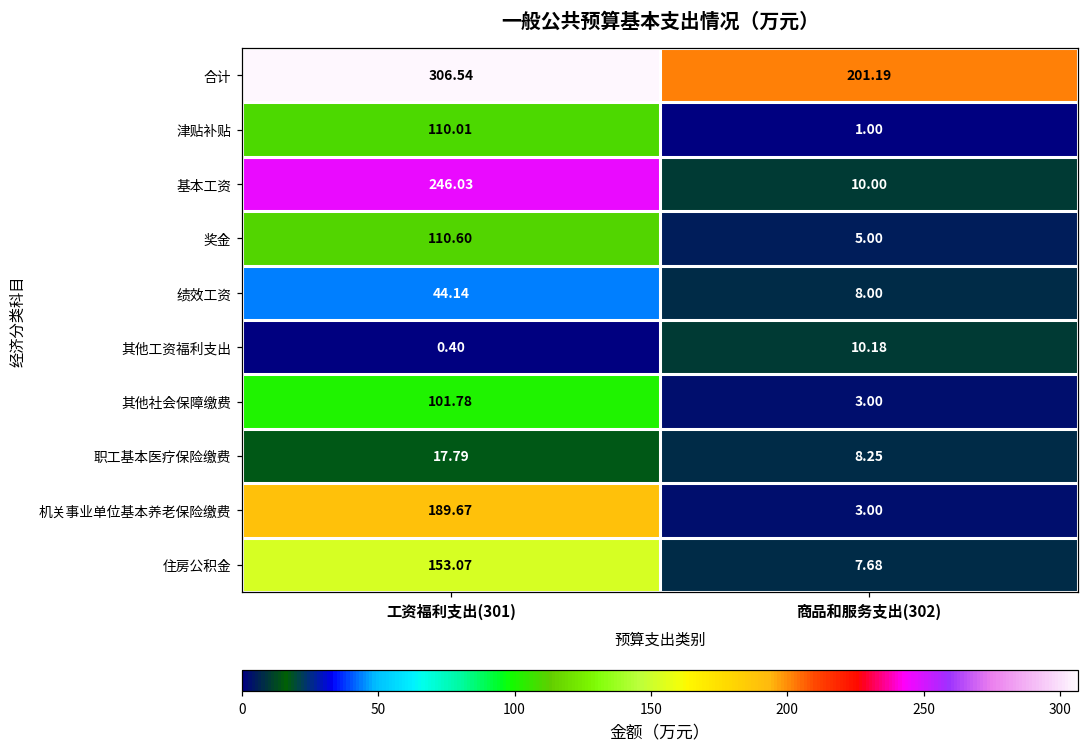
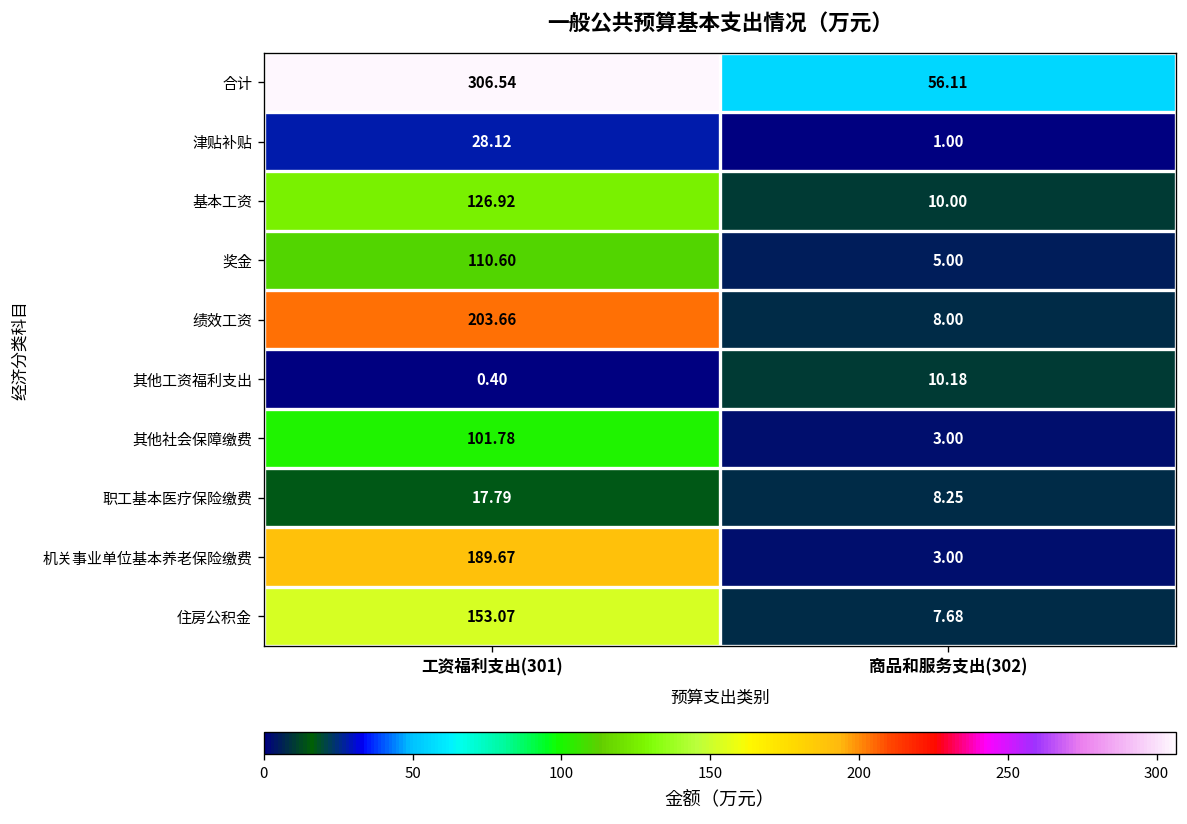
合计, 商品和服务支出(302): 201.19 -> 56.11
津贴补贴, 工资福利支出(301): 110.01 -> 28.12
基本工资, 工资福利支出(301): 246.03 -> 126.92
绩效工资, 工资福利支出(301): 44.14 -> 203.66
